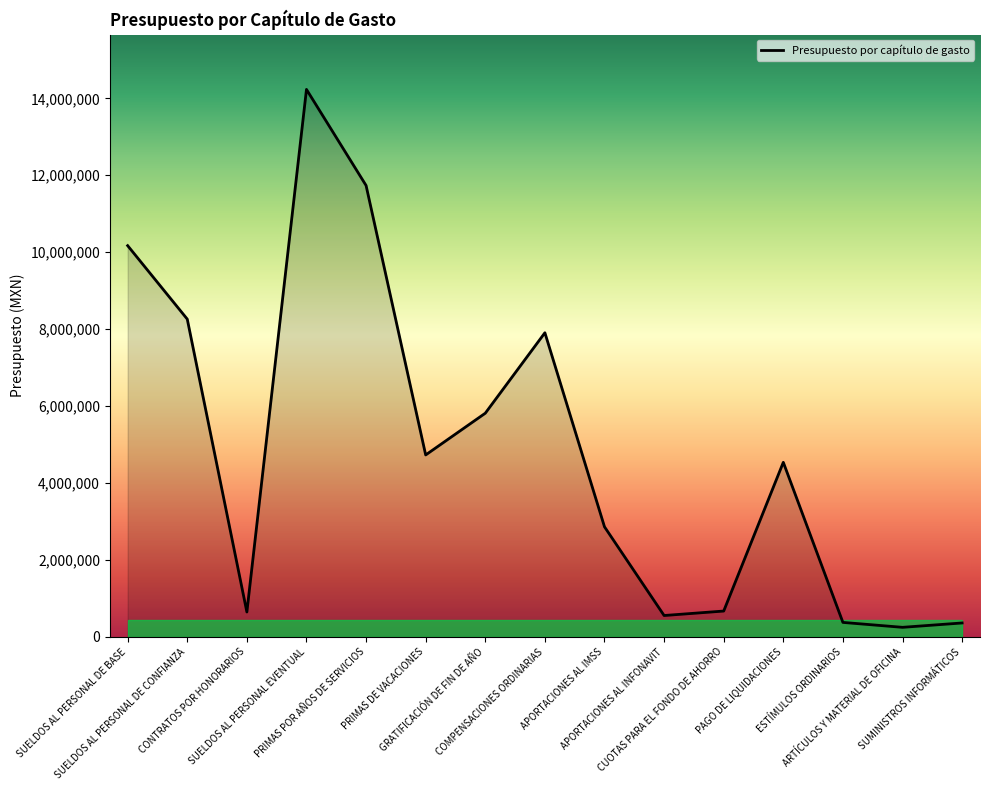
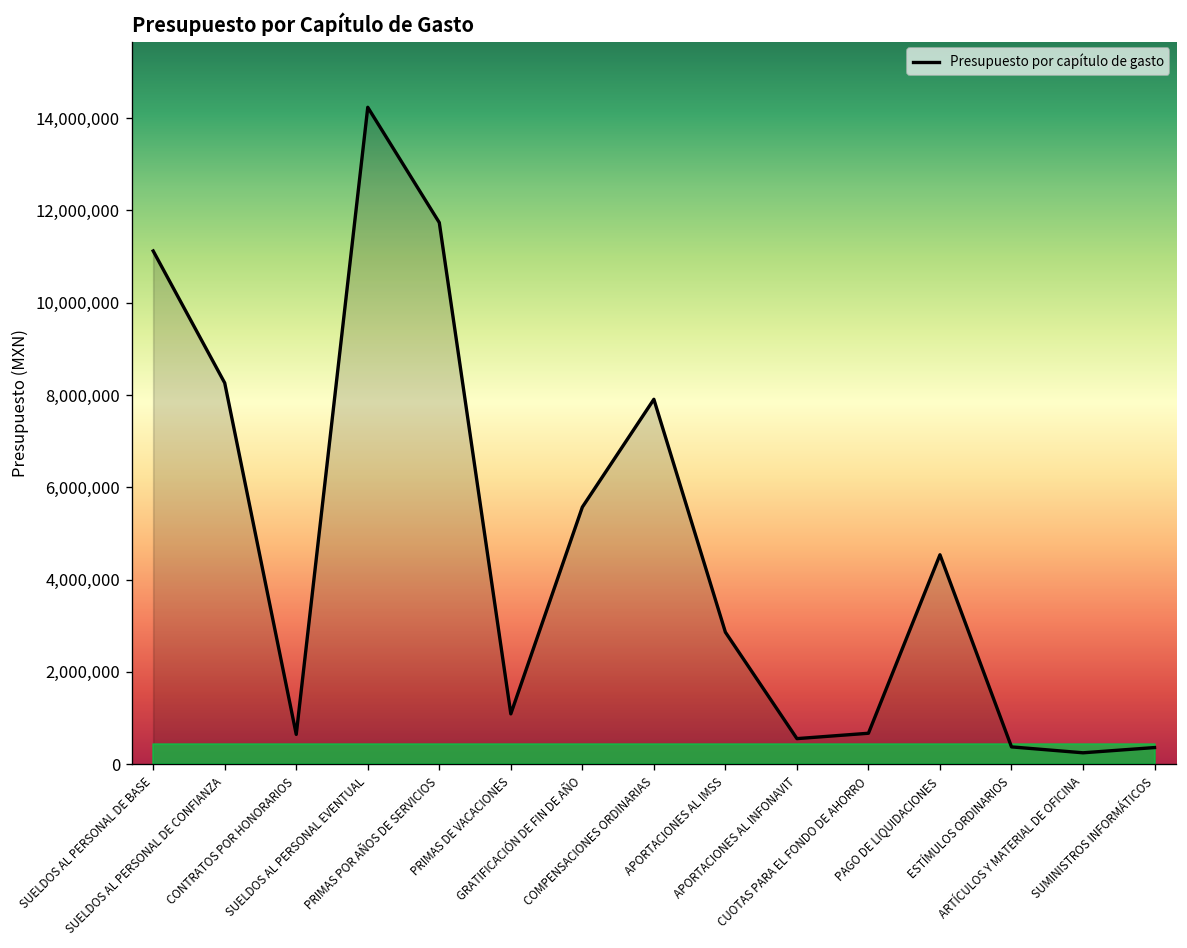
Presupuesto por capítulo de gasto, SUELDOS AL PERSONAL DE BASE: 10,200,000 -> 11,100,000
Presupuesto por capítulo de gasto, PRIMAS DE VACACIONES: 4,700,000 -> 1,100,000
Presupuesto por capítulo de gasto, GRATIFICACIÓN DE FIN DE AÑO: 5,800,000 -> 5,600,000
